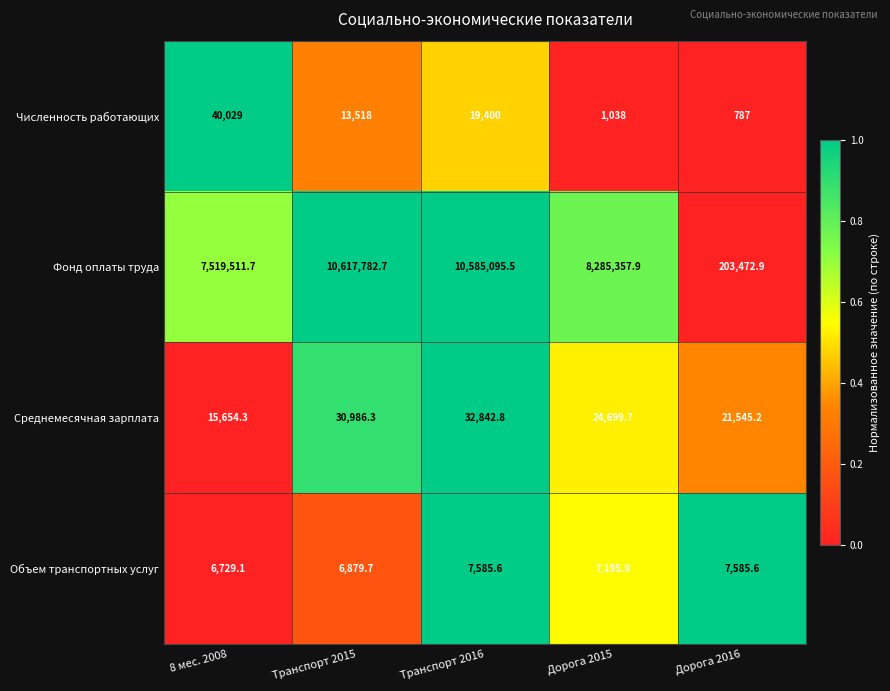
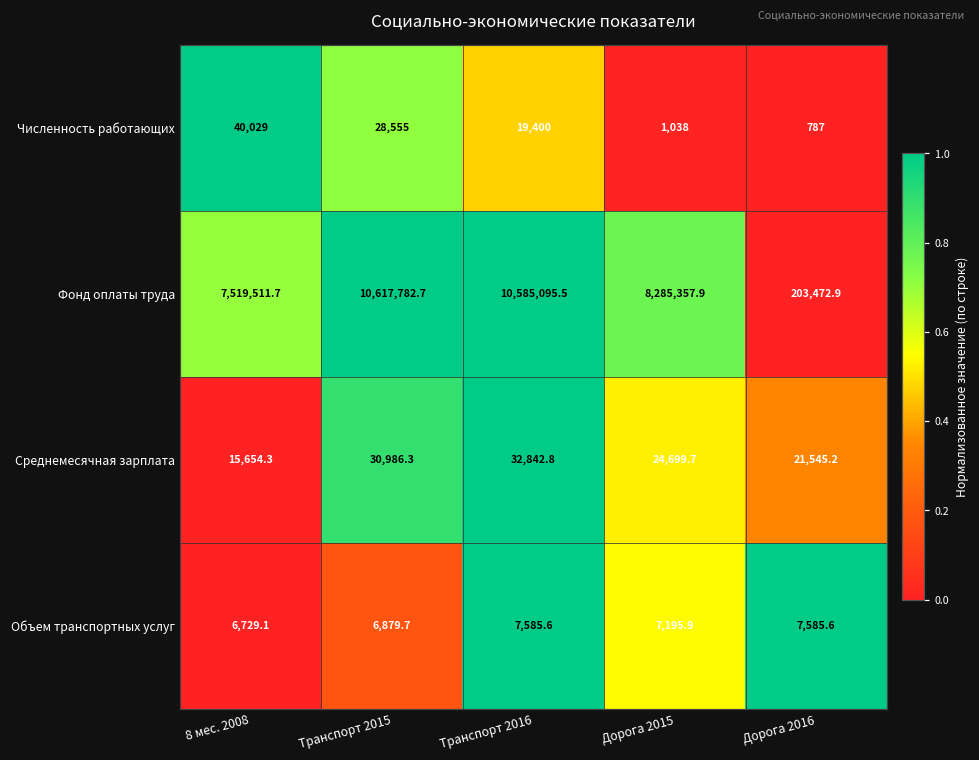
Численность работающих, Транспорт 2015: 13,518 -> 28,555
